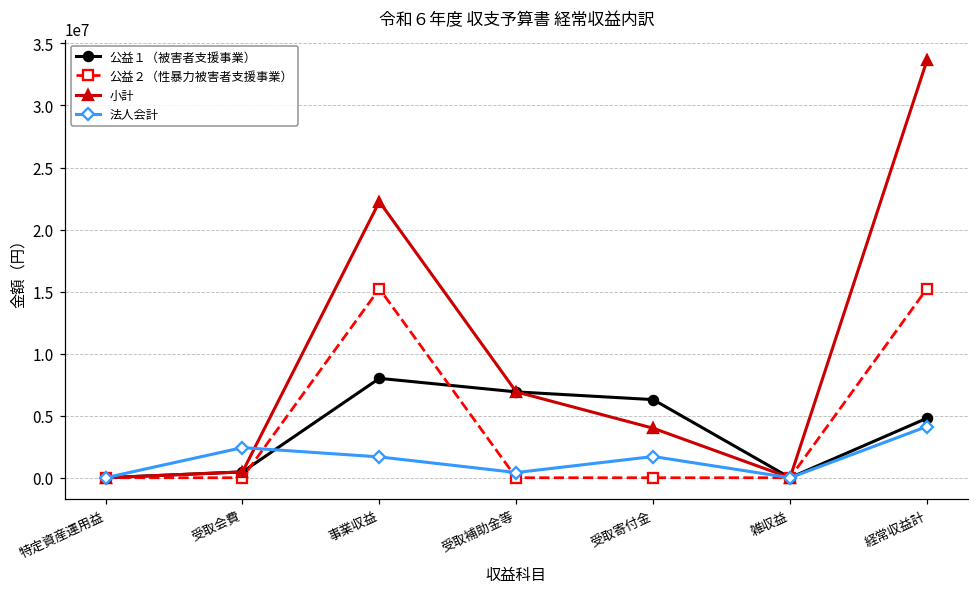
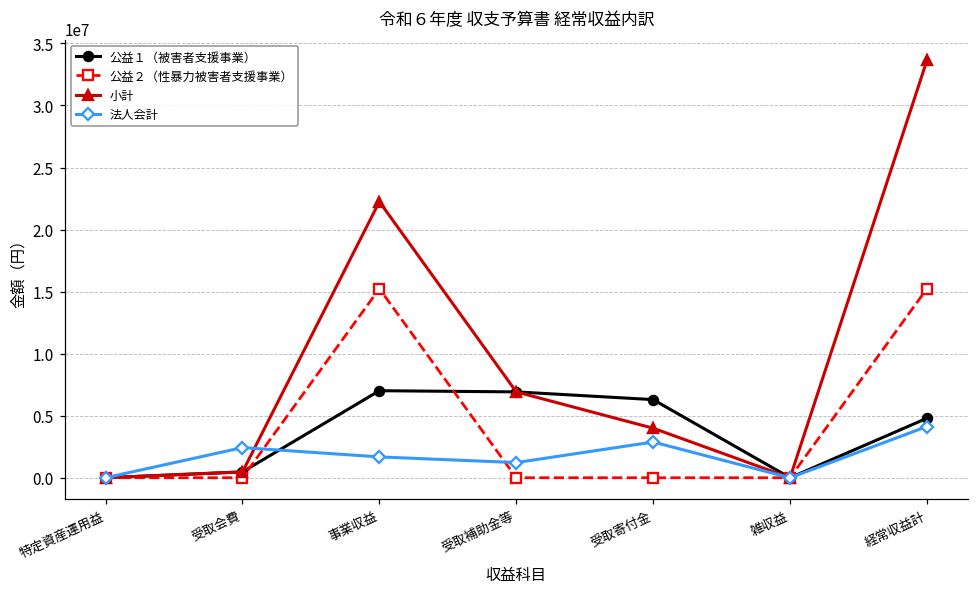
公益１（被害者支援事業）, 事業収益: 8000000 -> 7000000
法人会計, 受取補助金等: 400000 -> 1200000
法人会計, 受取寄付金: 1700000 -> 2900000
